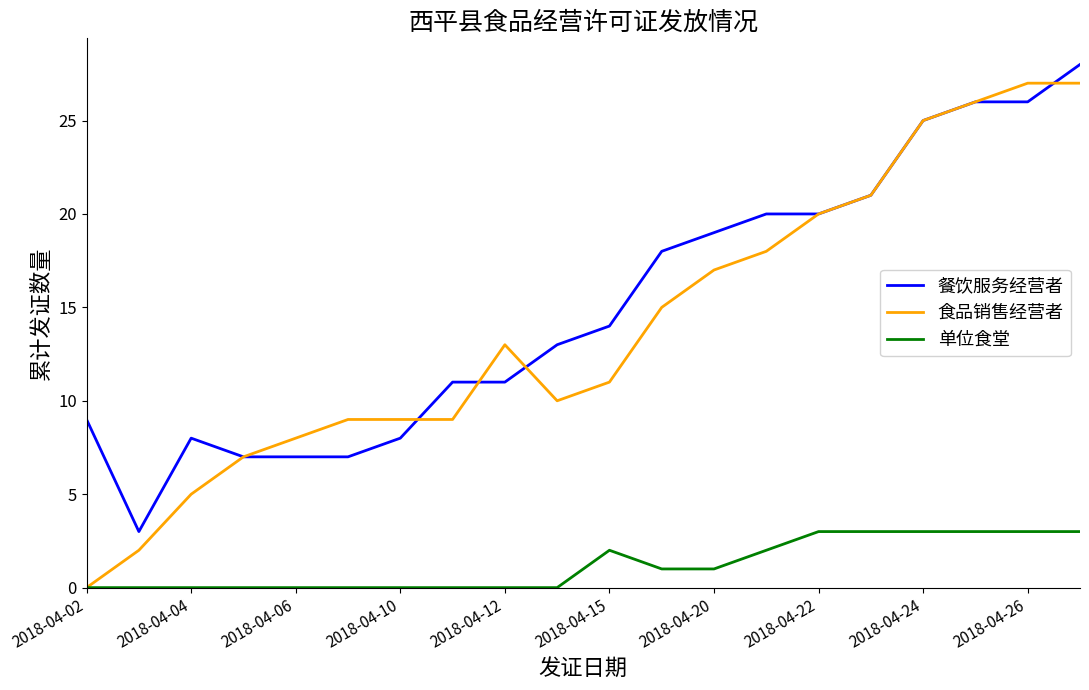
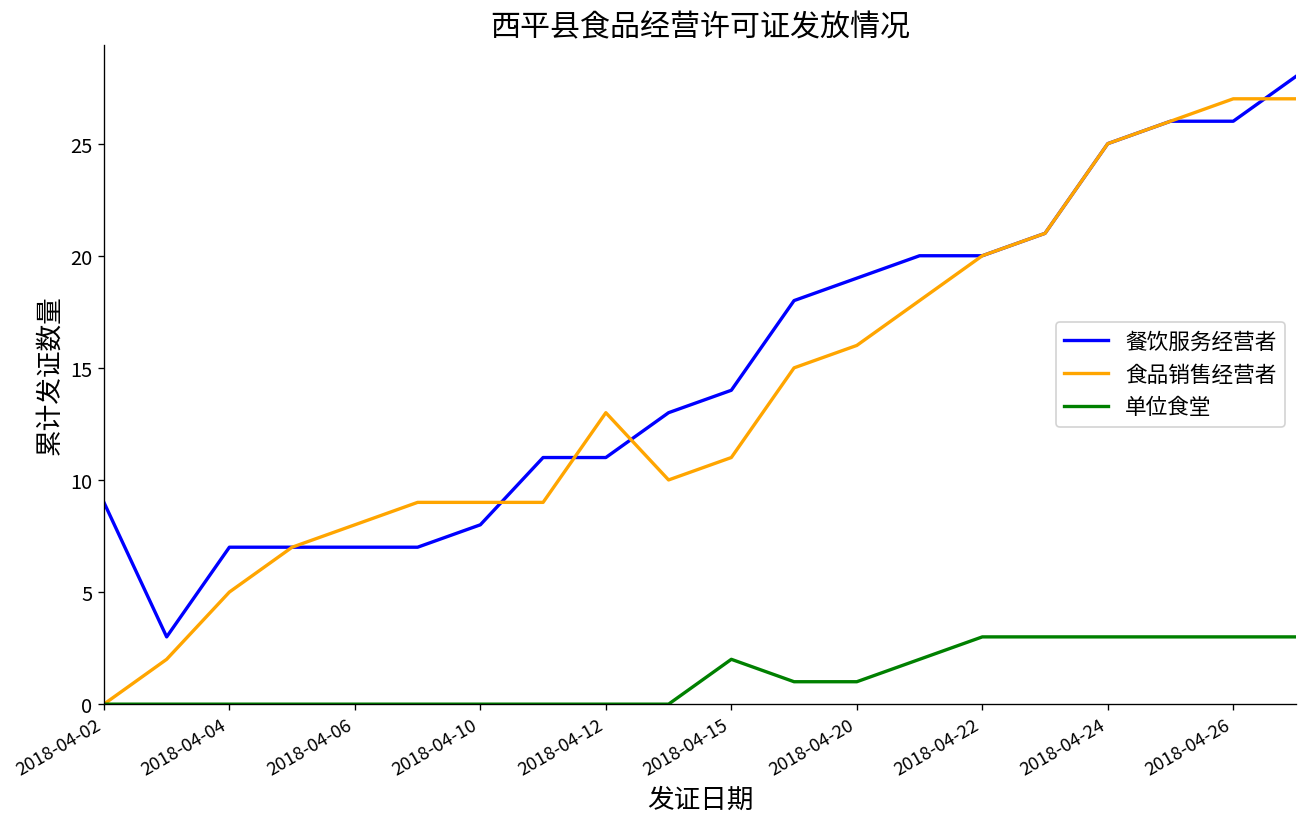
餐饮服务经营者, 2018-04-04: 8 -> 7
食品销售经营者, 2018-04-20: 17 -> 16
